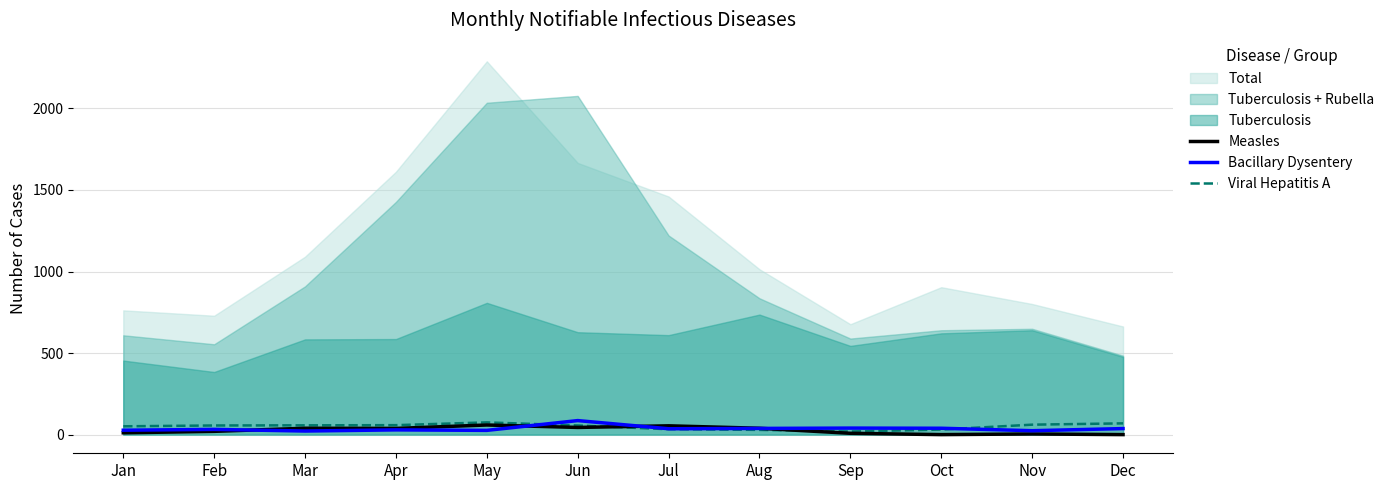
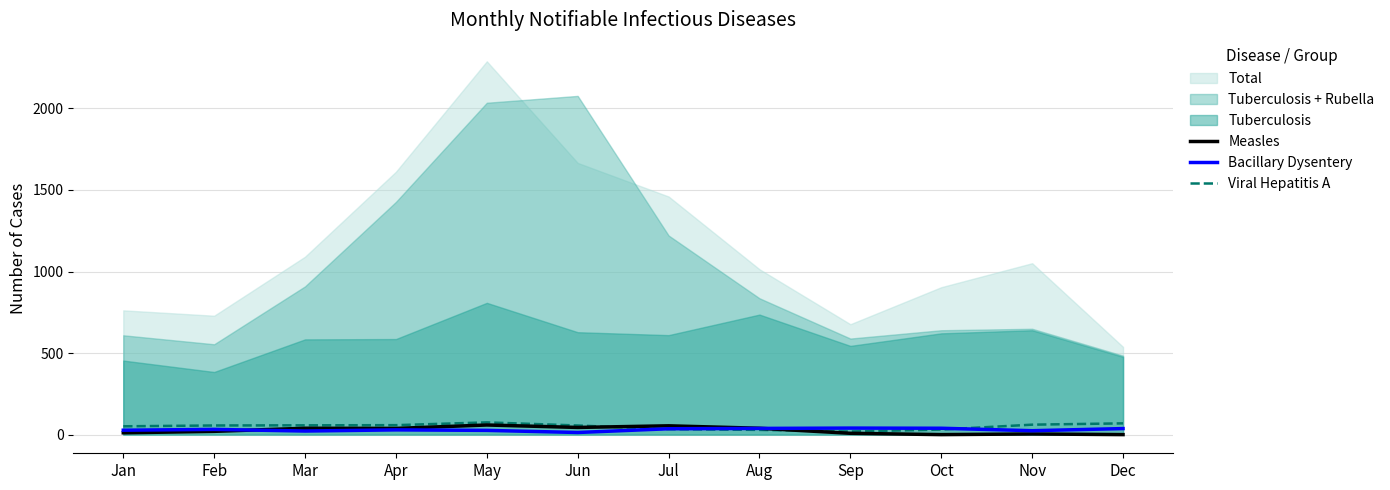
Bacillary Dysentery, Jun: 90 -> 10
Total, Nov: 800 -> 1050
Total, Dec: 660 -> 540
